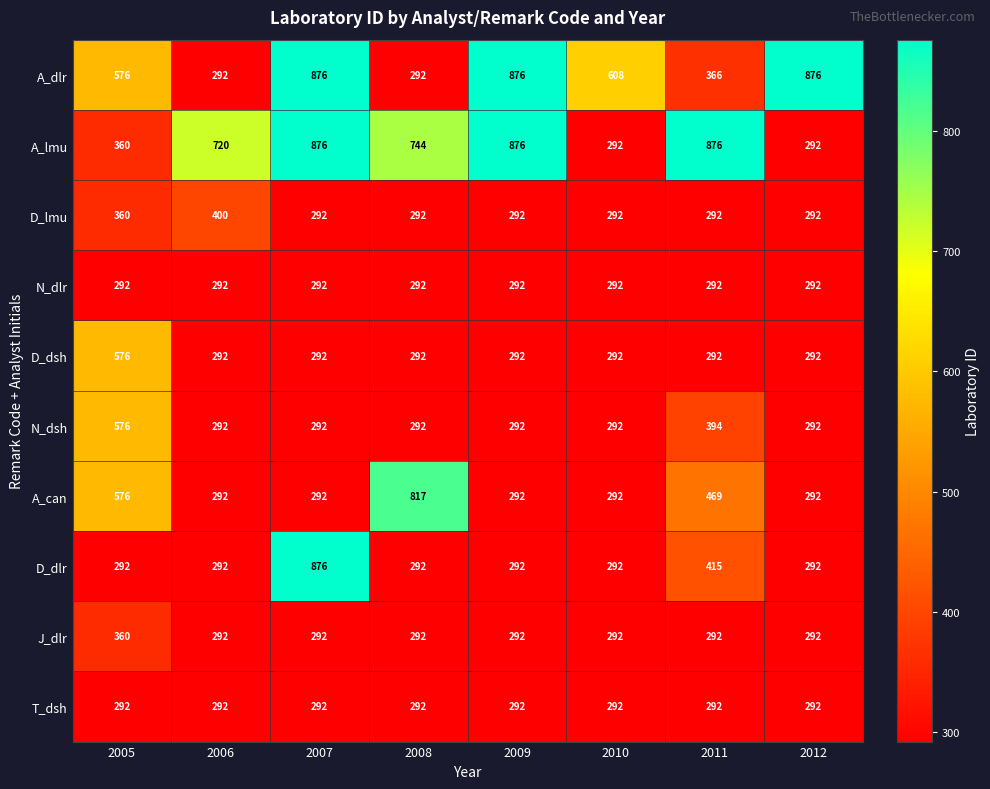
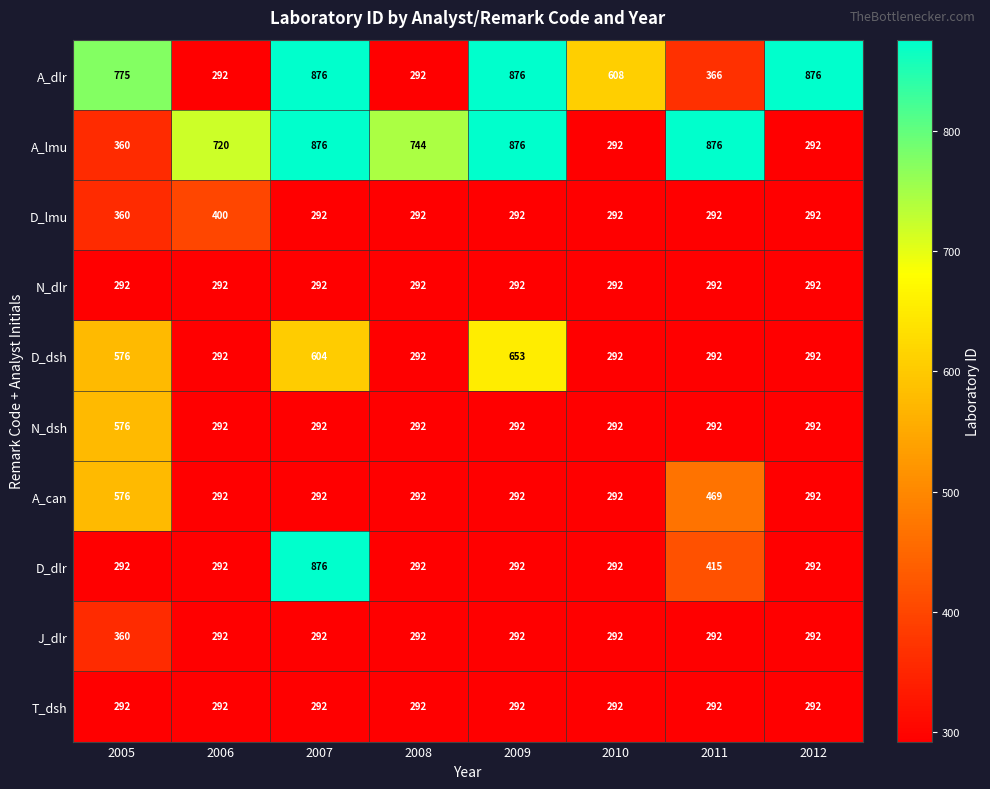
A_dlr, 2005: 576 -> 775
D_dsh, 2007: 292 -> 604
D_dsh, 2009: 292 -> 653
N_dsh, 2011: 394 -> 292
A_can, 2008: 817 -> 292
